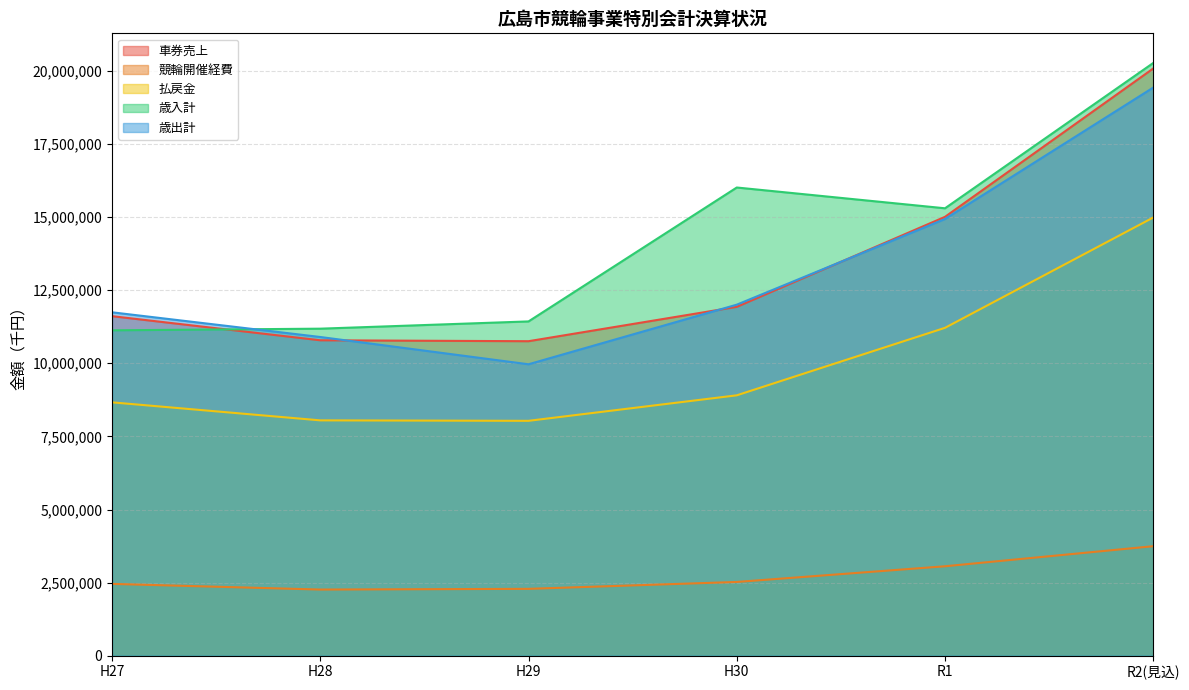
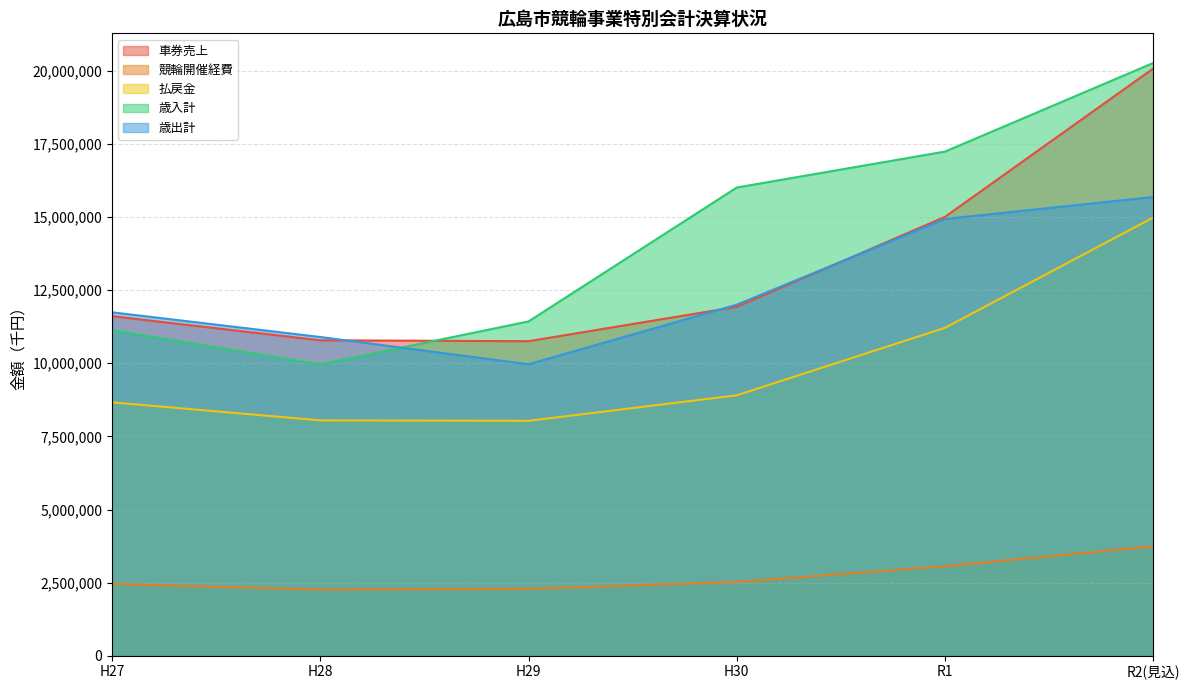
歳入計, H28: 11,200,000 -> 10,000,000
歳入計, R1: 15,300,000 -> 17,200,000
歳出計, R2(見込): 19,400,000 -> 15,700,000
